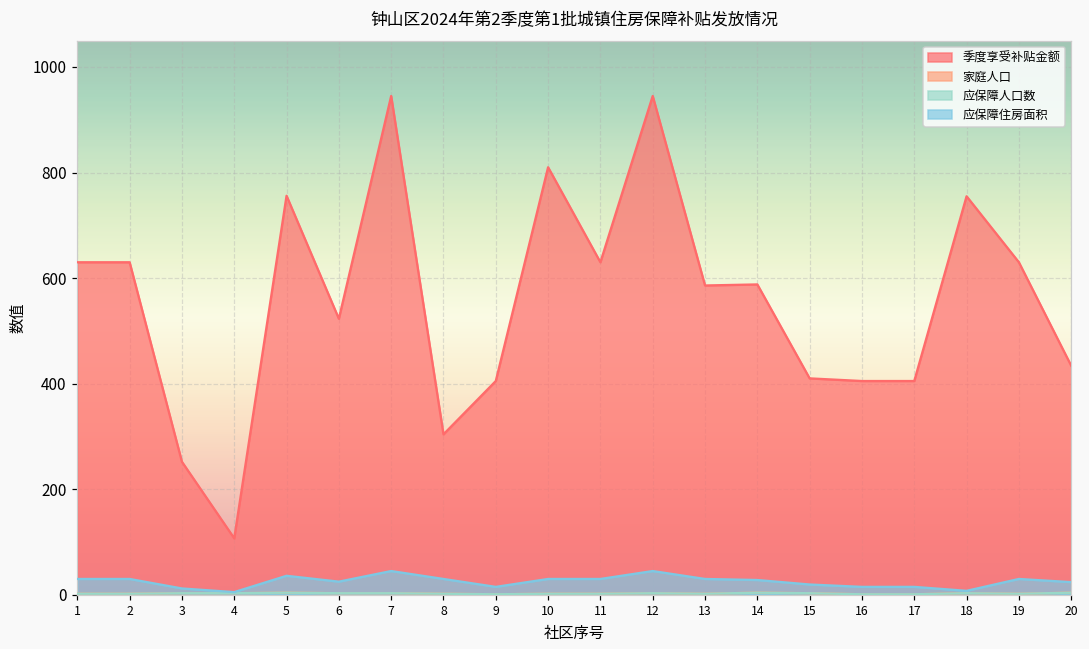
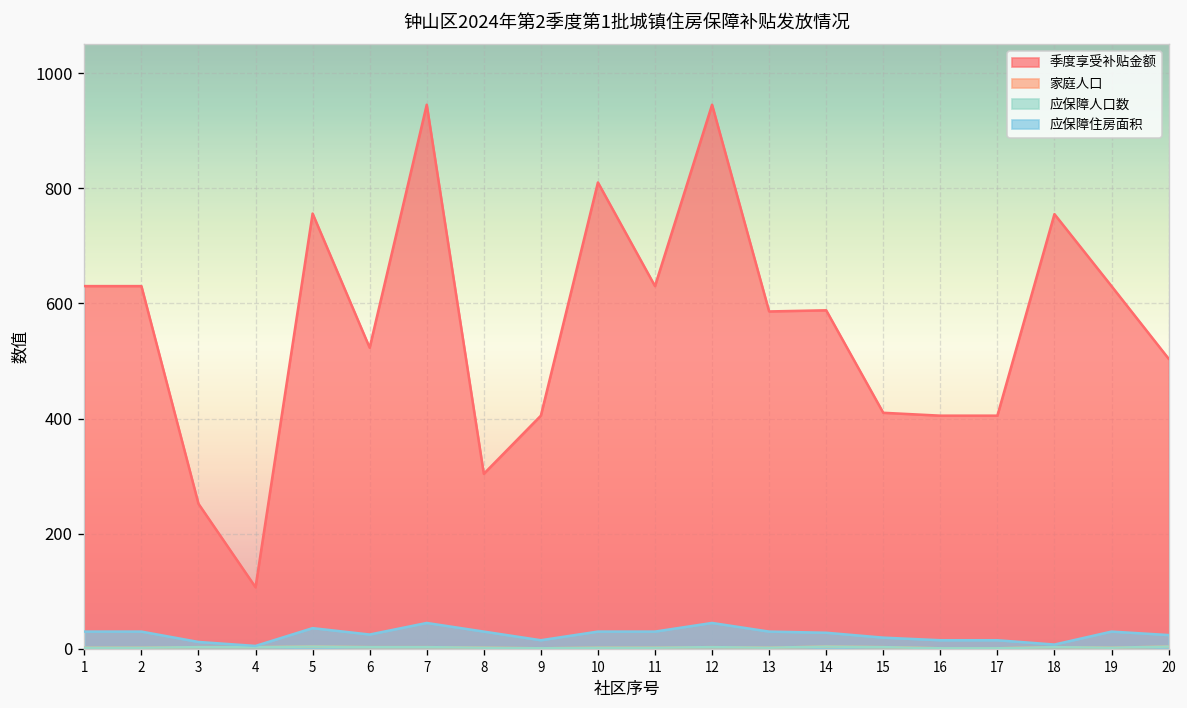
季度享受补贴金额, 20: 430 -> 500
